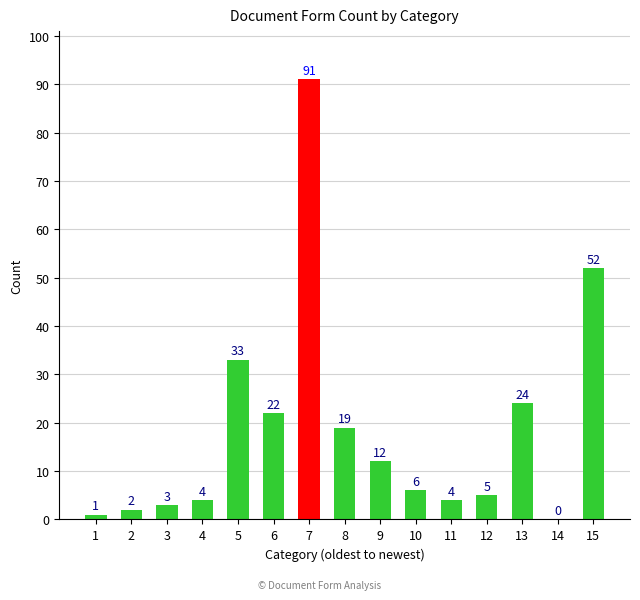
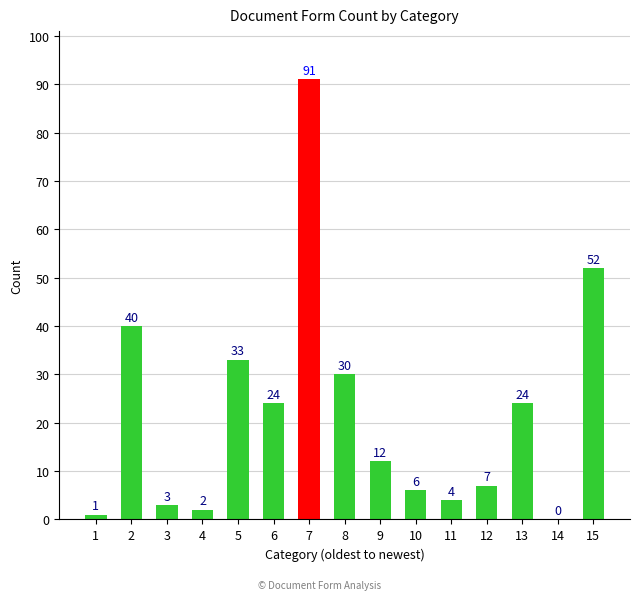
2: 2 -> 40
4: 4 -> 2
6: 22 -> 24
8: 19 -> 30
12: 5 -> 7
